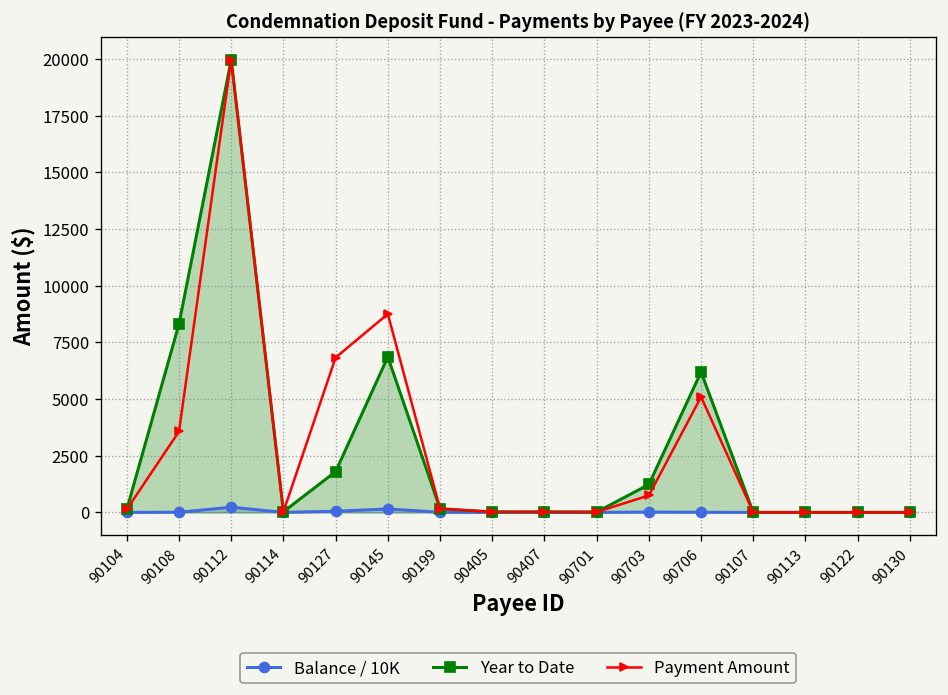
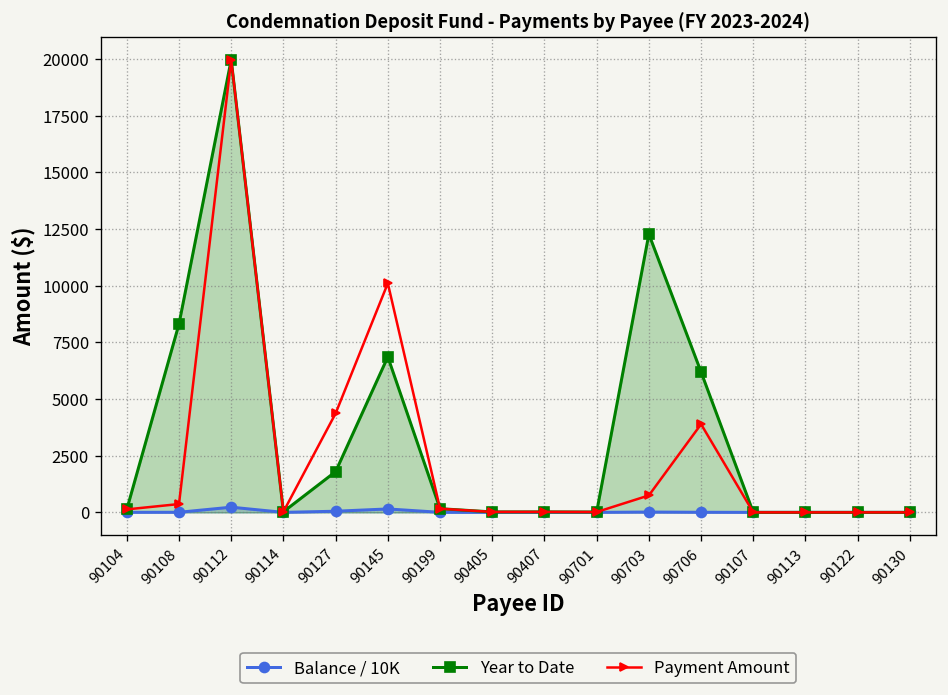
Payment Amount, 90108: 3600 -> 400
Payment Amount, 90127: 6800 -> 4400
Payment Amount, 90145: 8700 -> 10100
Year to Date, 90703: 1200 -> 12300
Payment Amount, 90706: 5100 -> 3900
